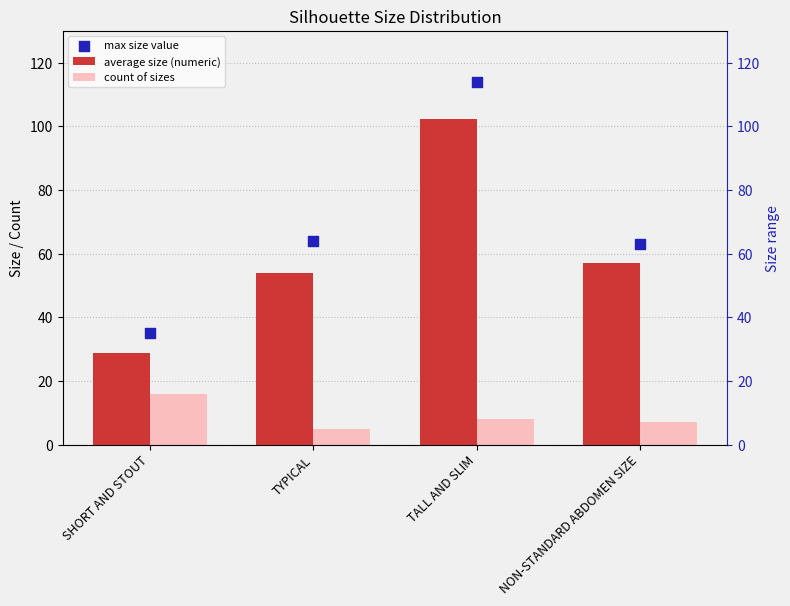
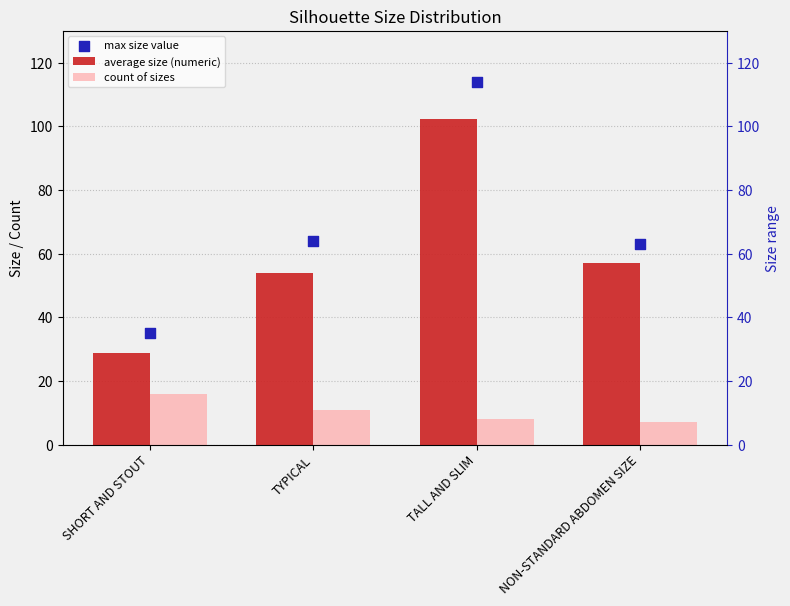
count of sizes, TYPICAL: 5 -> 11
